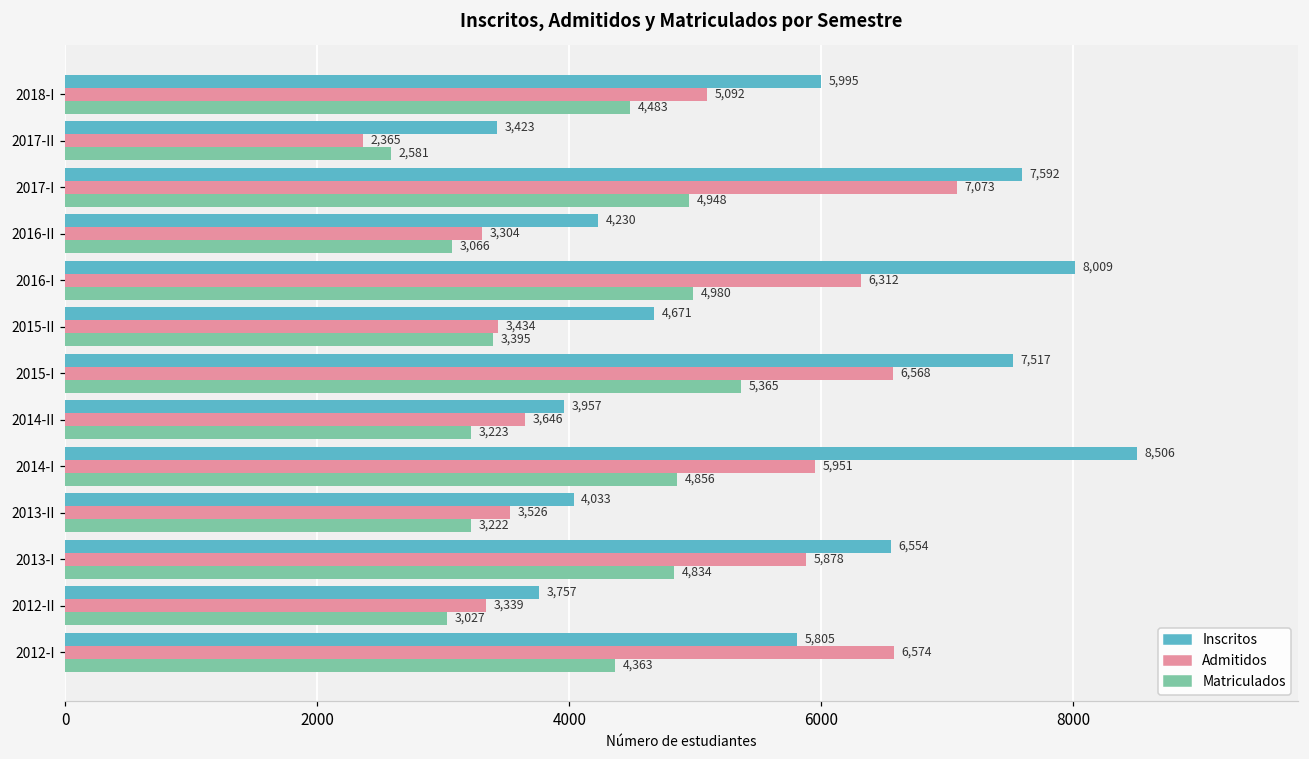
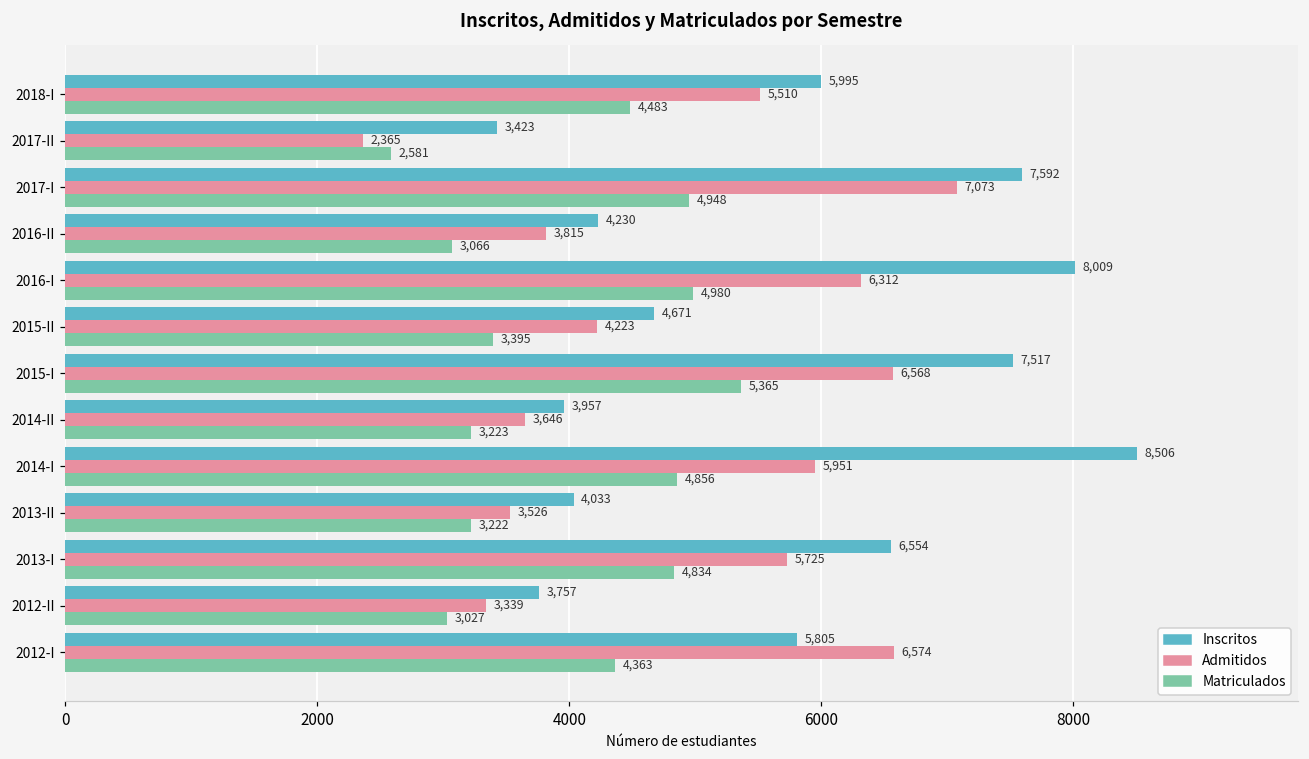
Admitidos, 2018-I: 5,092 -> 5,510
Admitidos, 2016-II: 3,304 -> 3,815
Admitidos, 2015-II: 3,434 -> 4,223
Admitidos, 2013-I: 5,878 -> 5,725
